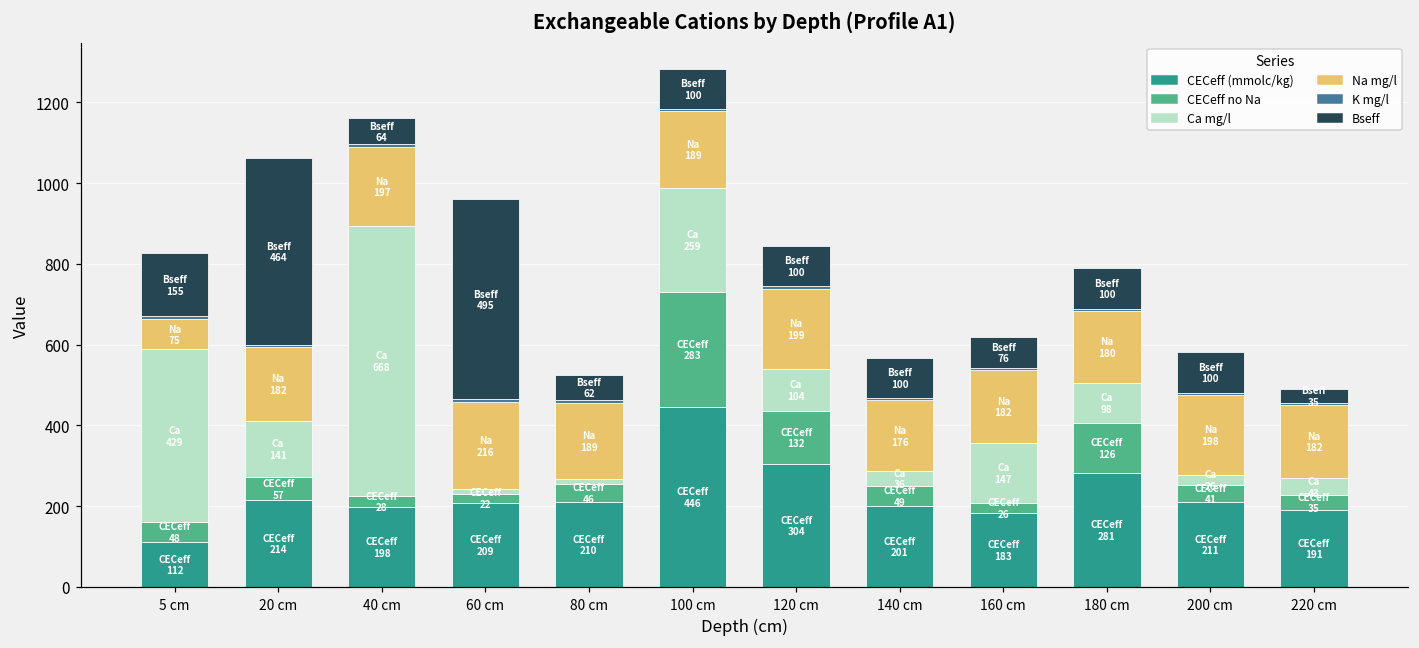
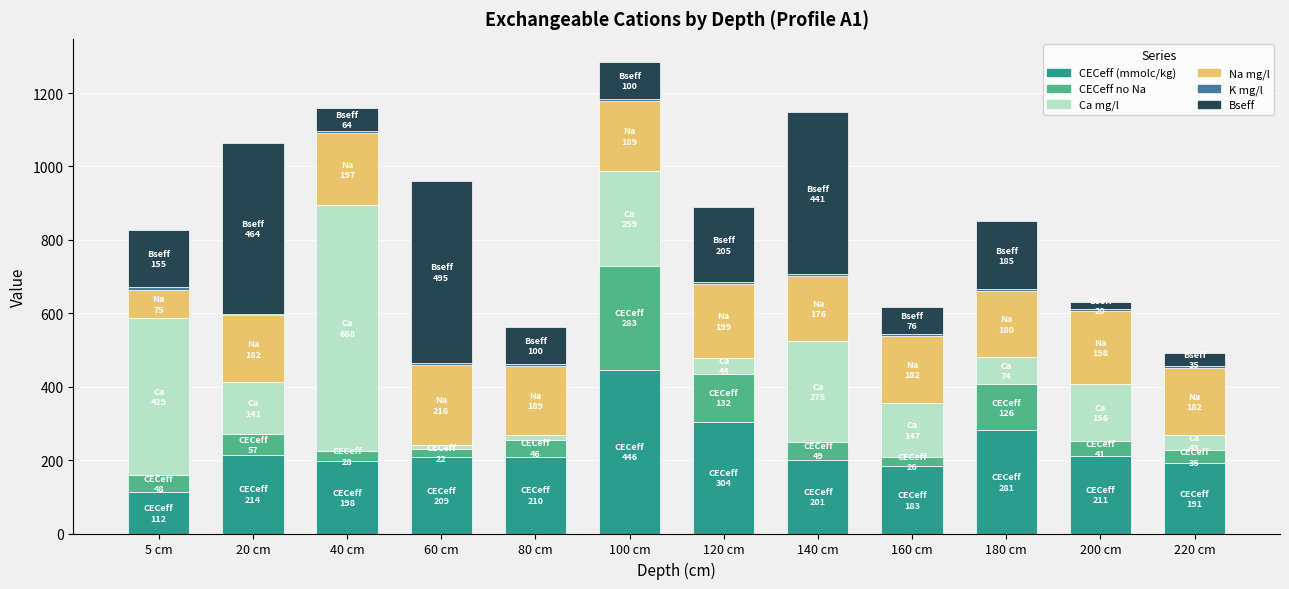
Bseff, 80 cm: 62 -> 100
Ca mg/l, 120 cm: 104 -> 44
Bseff, 120 cm: 100 -> 205
Ca mg/l, 140 cm: 36 -> 275
Bseff, 140 cm: 100 -> 441
Ca mg/l, 180 cm: 98 -> 74
Bseff, 180 cm: 100 -> 185
Ca mg/l, 200 cm: 26 -> 156
Bseff, 200 cm: 100 -> 20
